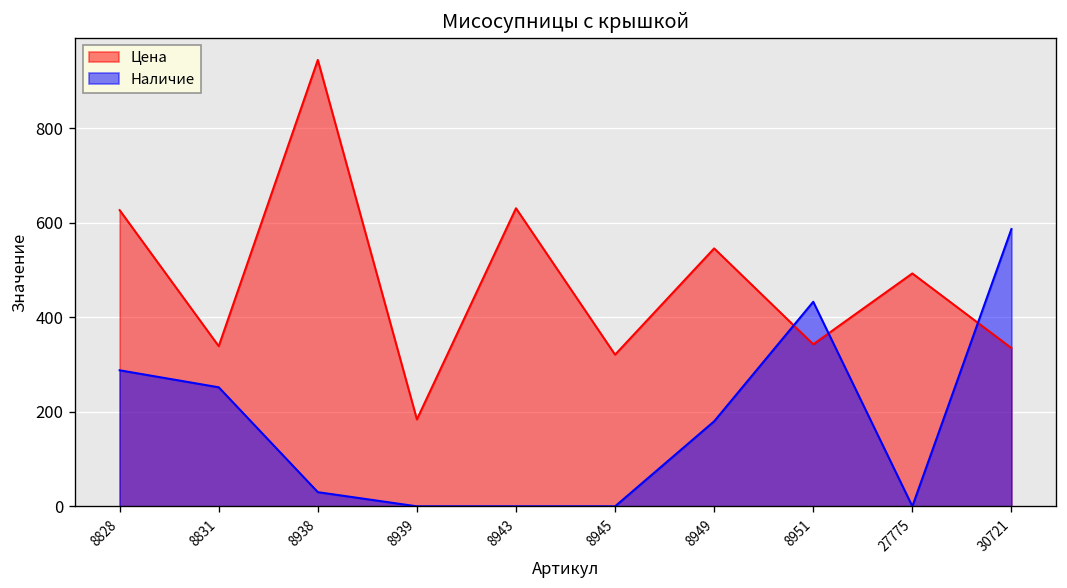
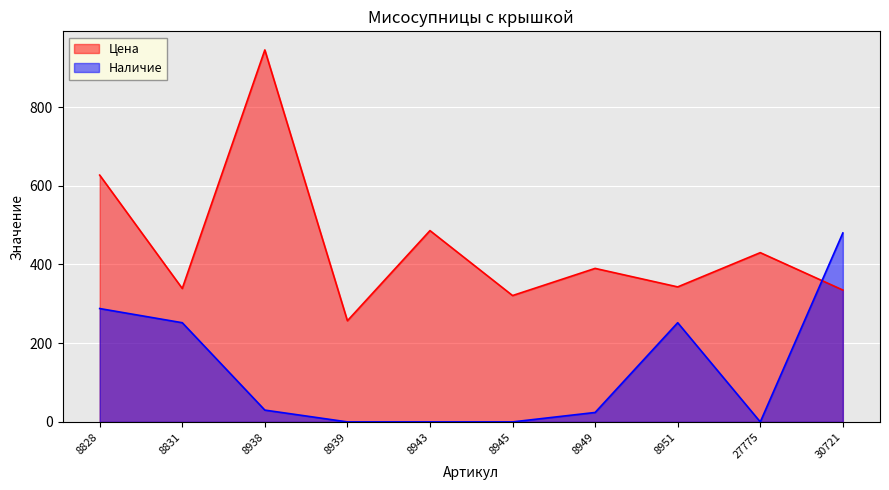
Цена, 8939: 180 -> 260
Цена, 8943: 630 -> 490
Цена, 8949: 550 -> 390
Наличие, 8949: 180 -> 20
Наличие, 8951: 430 -> 250
Цена, 27775: 490 -> 430
Наличие, 30721: 590 -> 480
